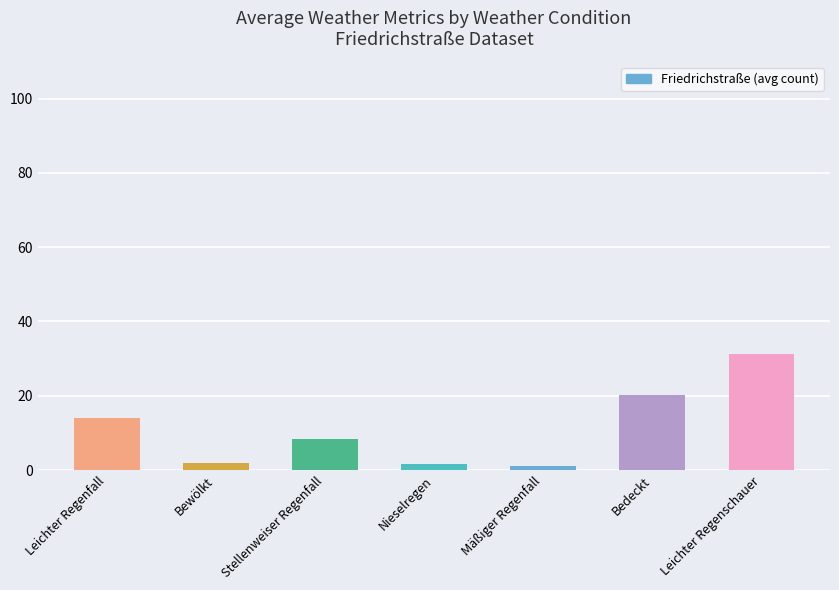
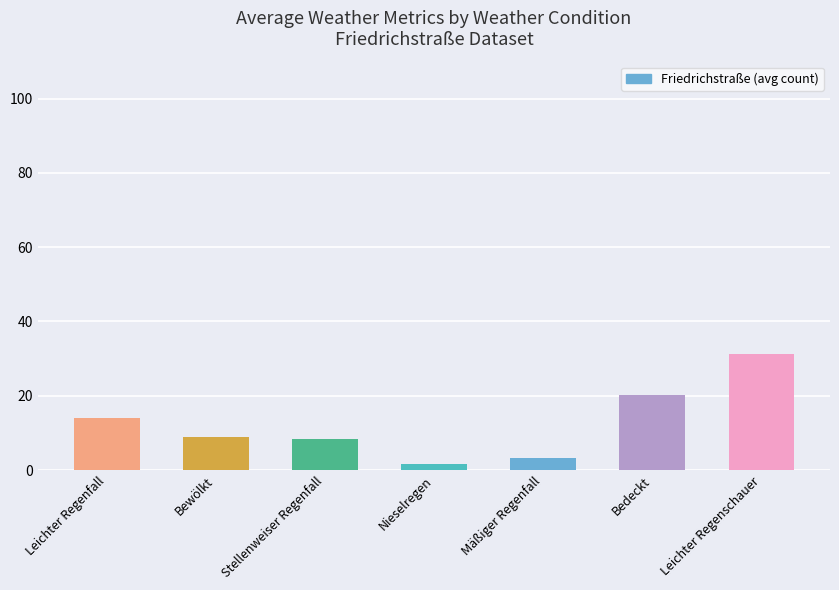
Bewölkt: 2 -> 9
Mäßiger Regenfall: 1 -> 3
